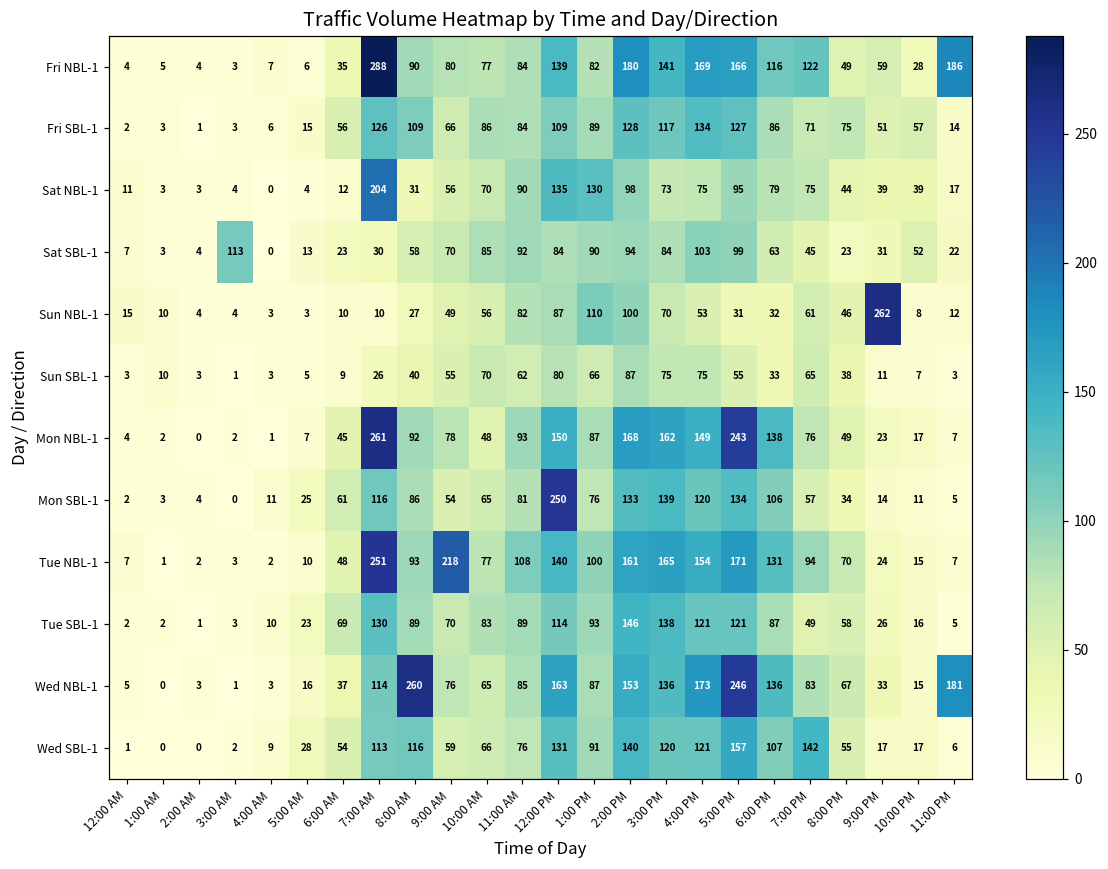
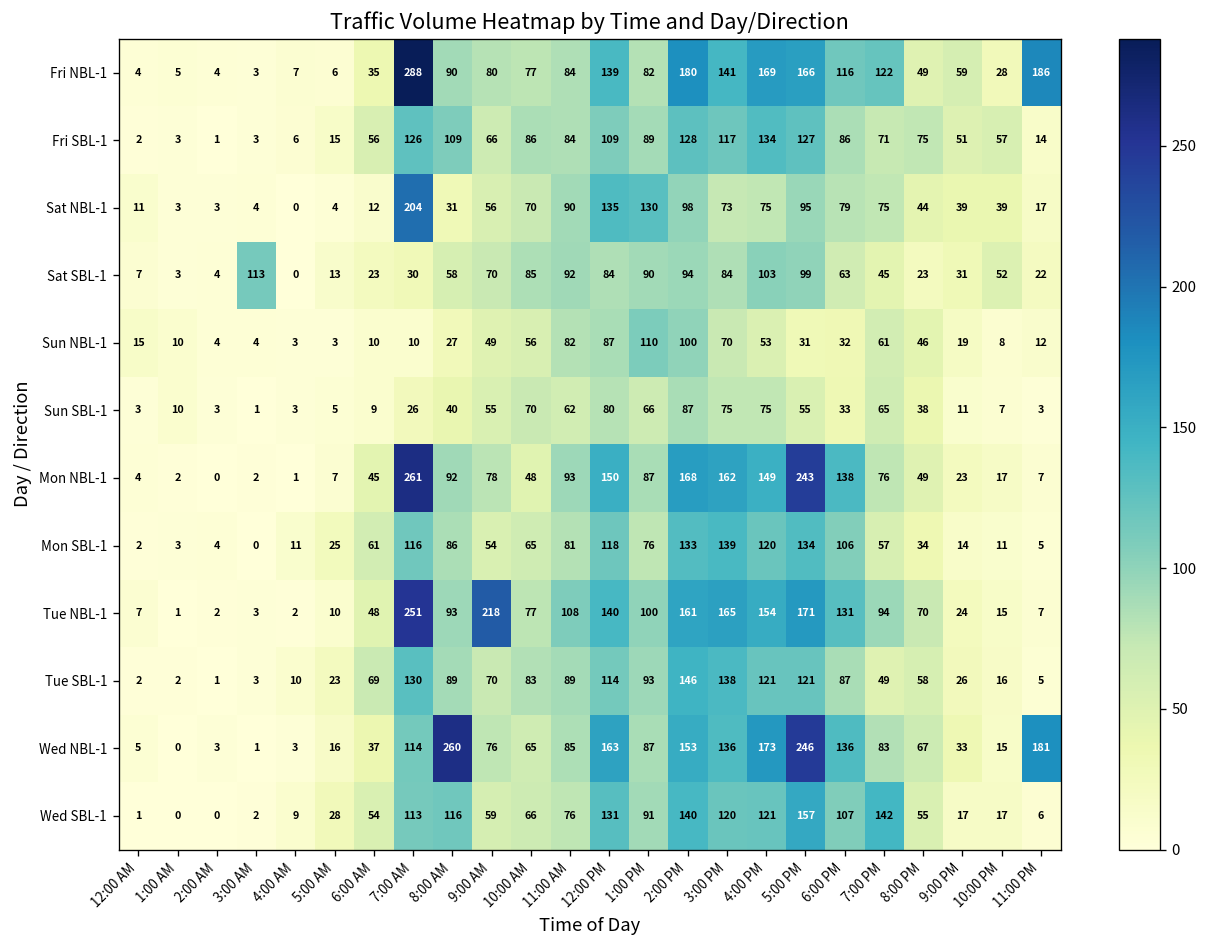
Sun NBL-1, 9:00 PM: 262 -> 19
Mon SBL-1, 12:00 PM: 250 -> 118
